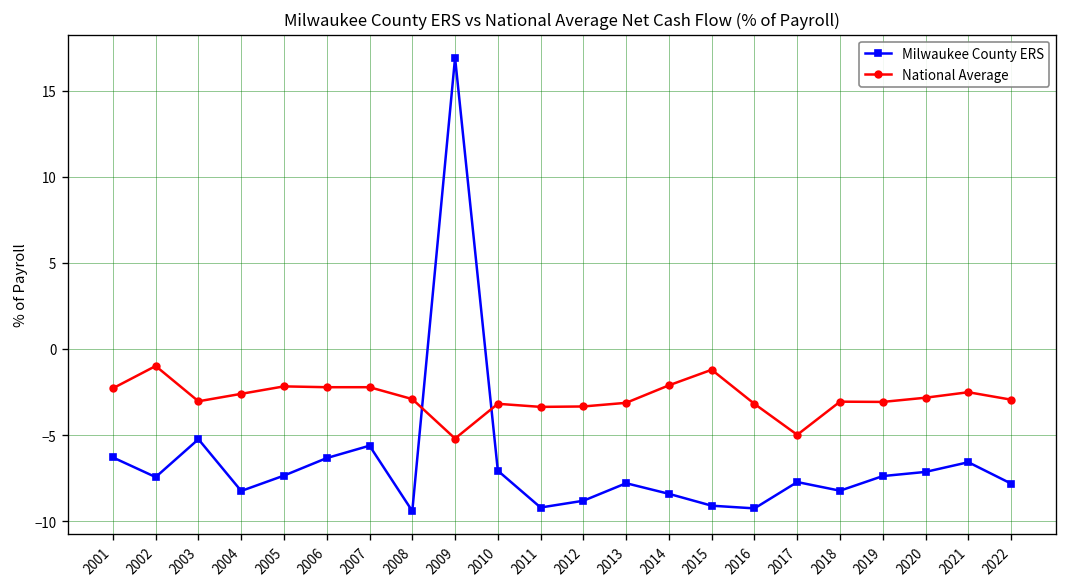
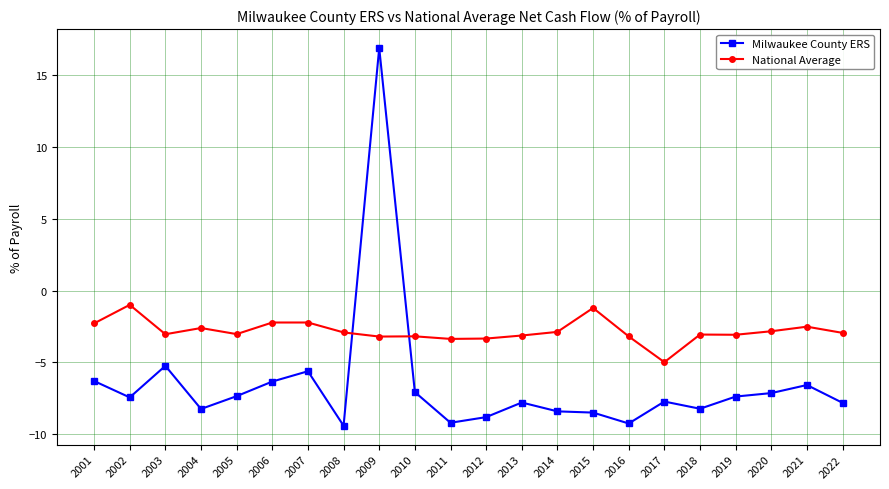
National Average, 2005: -2.2 -> -3.0
National Average, 2009: -5.2 -> -3.2
National Average, 2014: -2.1 -> -2.9
Milwaukee County ERS, 2015: -9.1 -> -8.5
